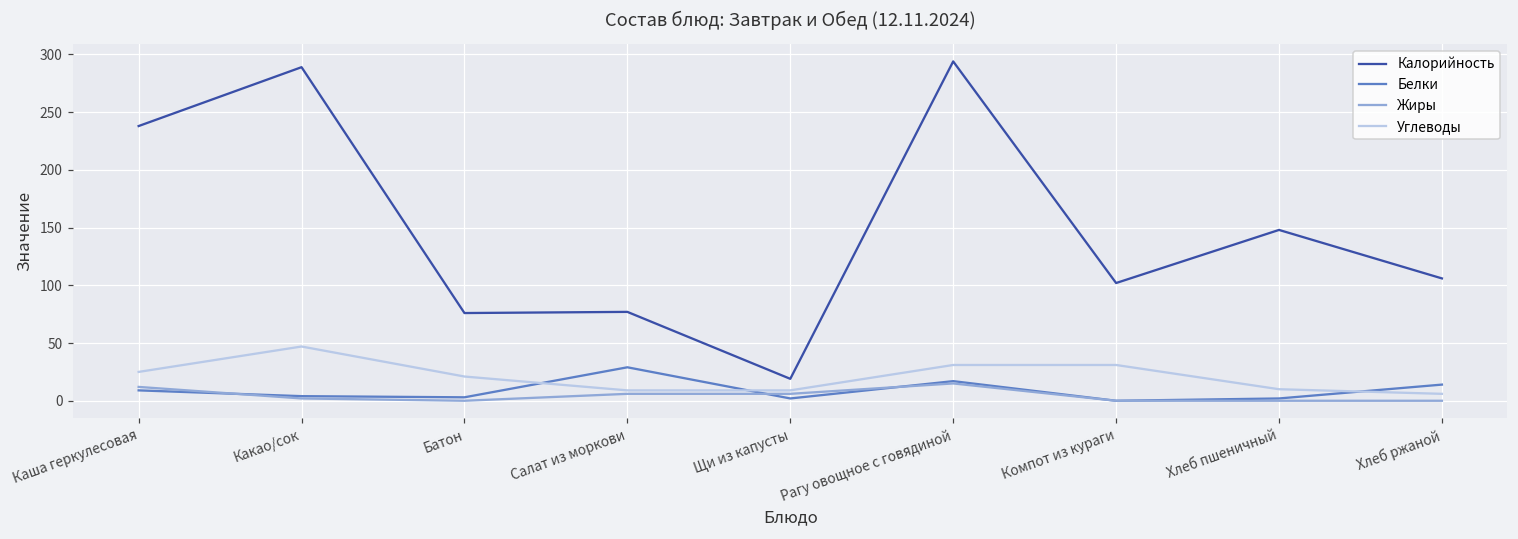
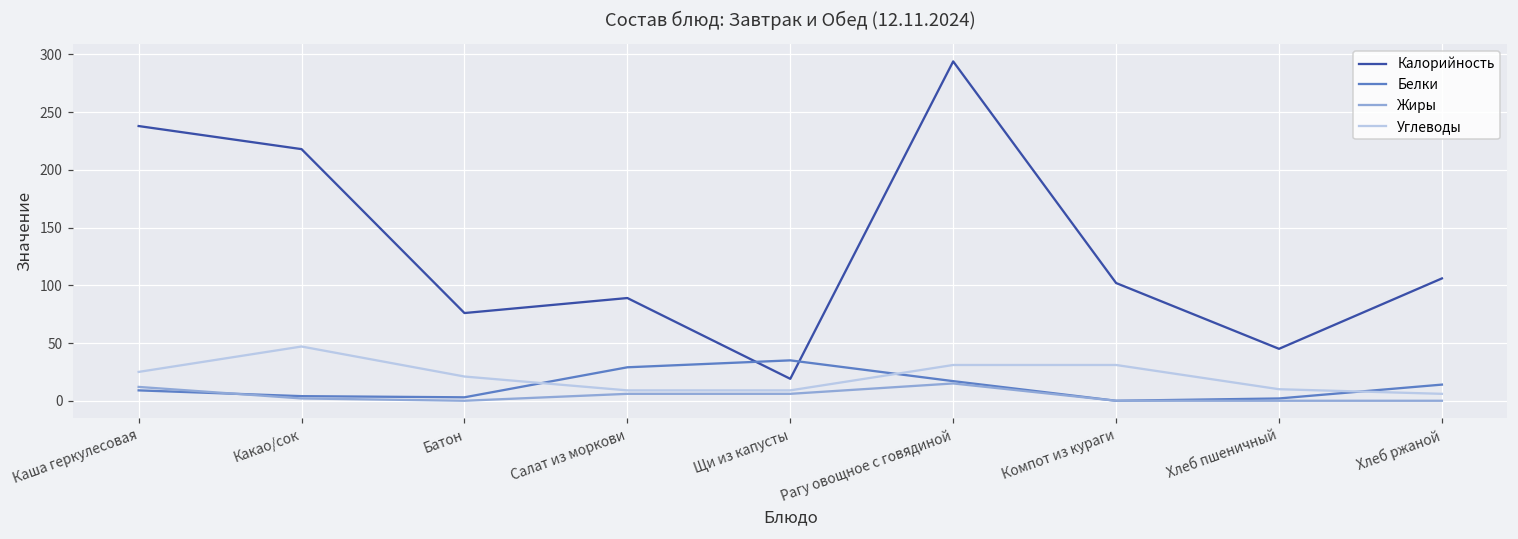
Калорийность, Какао/сок: 289 -> 218
Калорийность, Салат из моркови: 77 -> 89
Белки, Щи из капусты: 2 -> 35
Калорийность, Хлеб пшеничный: 148 -> 45
